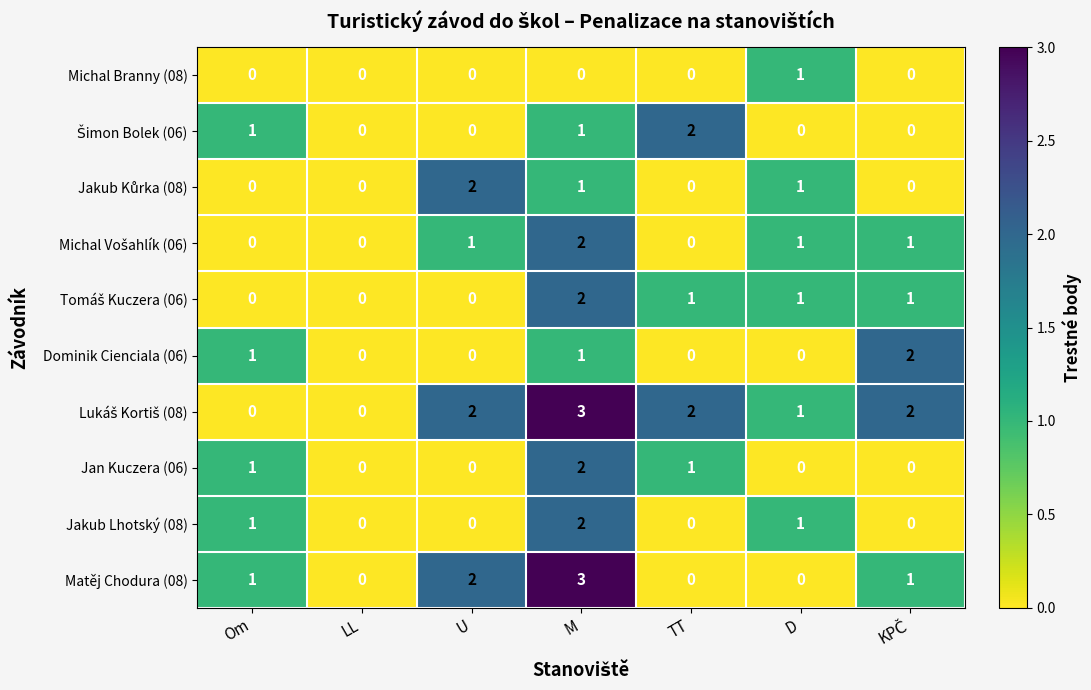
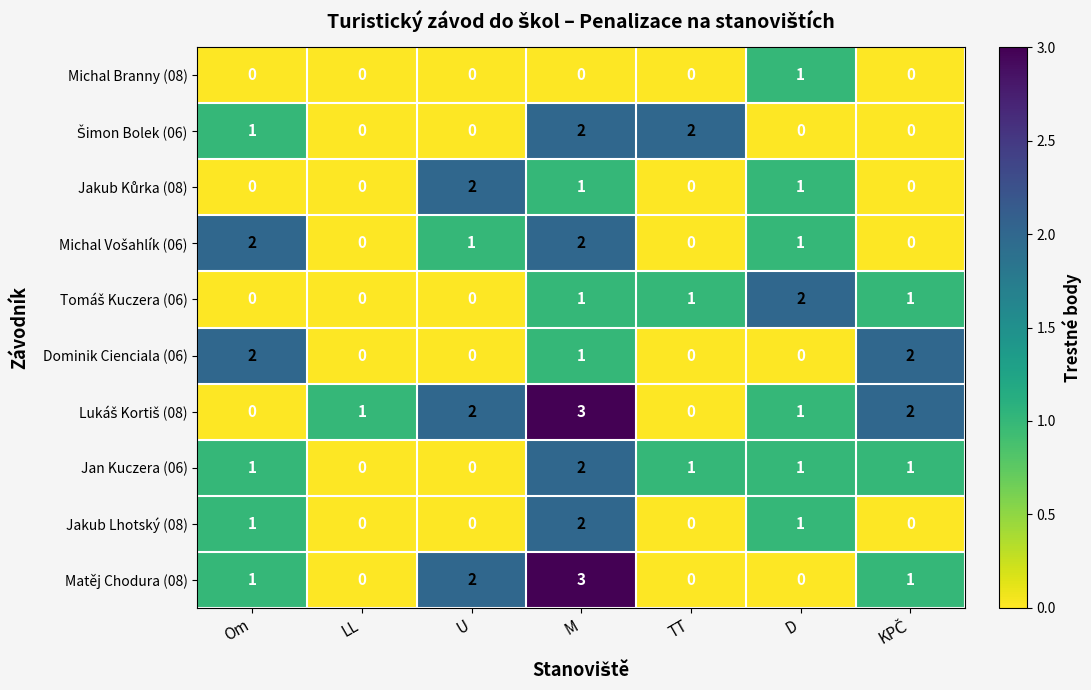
Šimon Bolek (06), M: 1 -> 2
Michal Vošahlík (06), Om: 0 -> 2
Michal Vošahlík (06), KPČ: 1 -> 0
Tomáš Kuczera (06), M: 2 -> 1
Tomáš Kuczera (06), D: 1 -> 2
Dominik Cienciala (06), Om: 1 -> 2
Lukáš Kortiš (08), LL: 0 -> 1
Lukáš Kortiš (08), TT: 2 -> 0
Jan Kuczera (06), D: 0 -> 1
Jan Kuczera (06), KPČ: 0 -> 1
